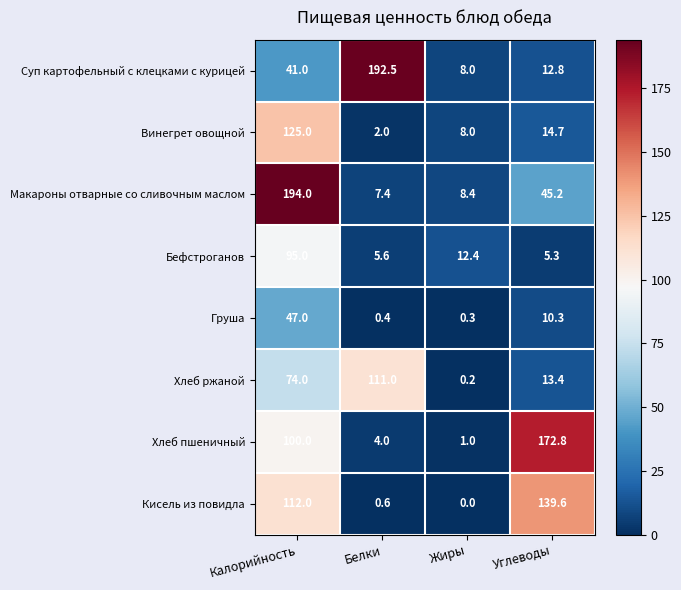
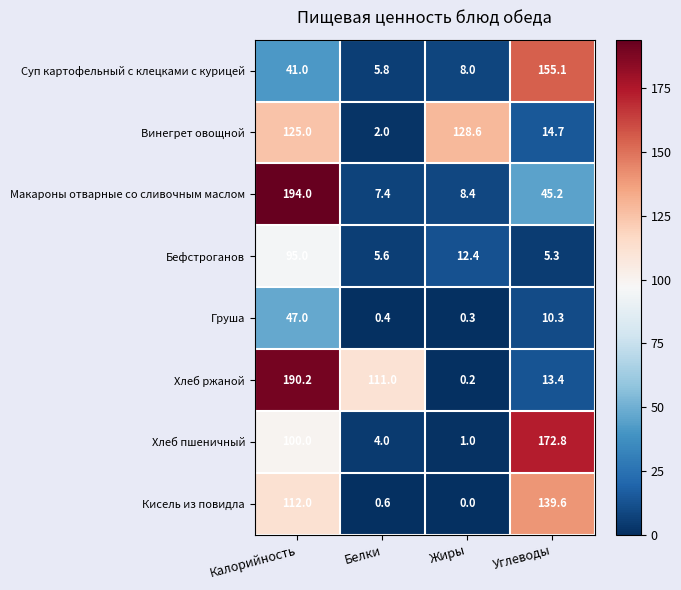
Суп картофельный с клецками с курицей, Белки: 192.5 -> 5.8
Суп картофельный с клецками с курицей, Углеводы: 12.8 -> 155.1
Винегрет овощной, Жиры: 8.0 -> 128.6
Хлеб ржаной, Калорийность: 74.0 -> 190.2
